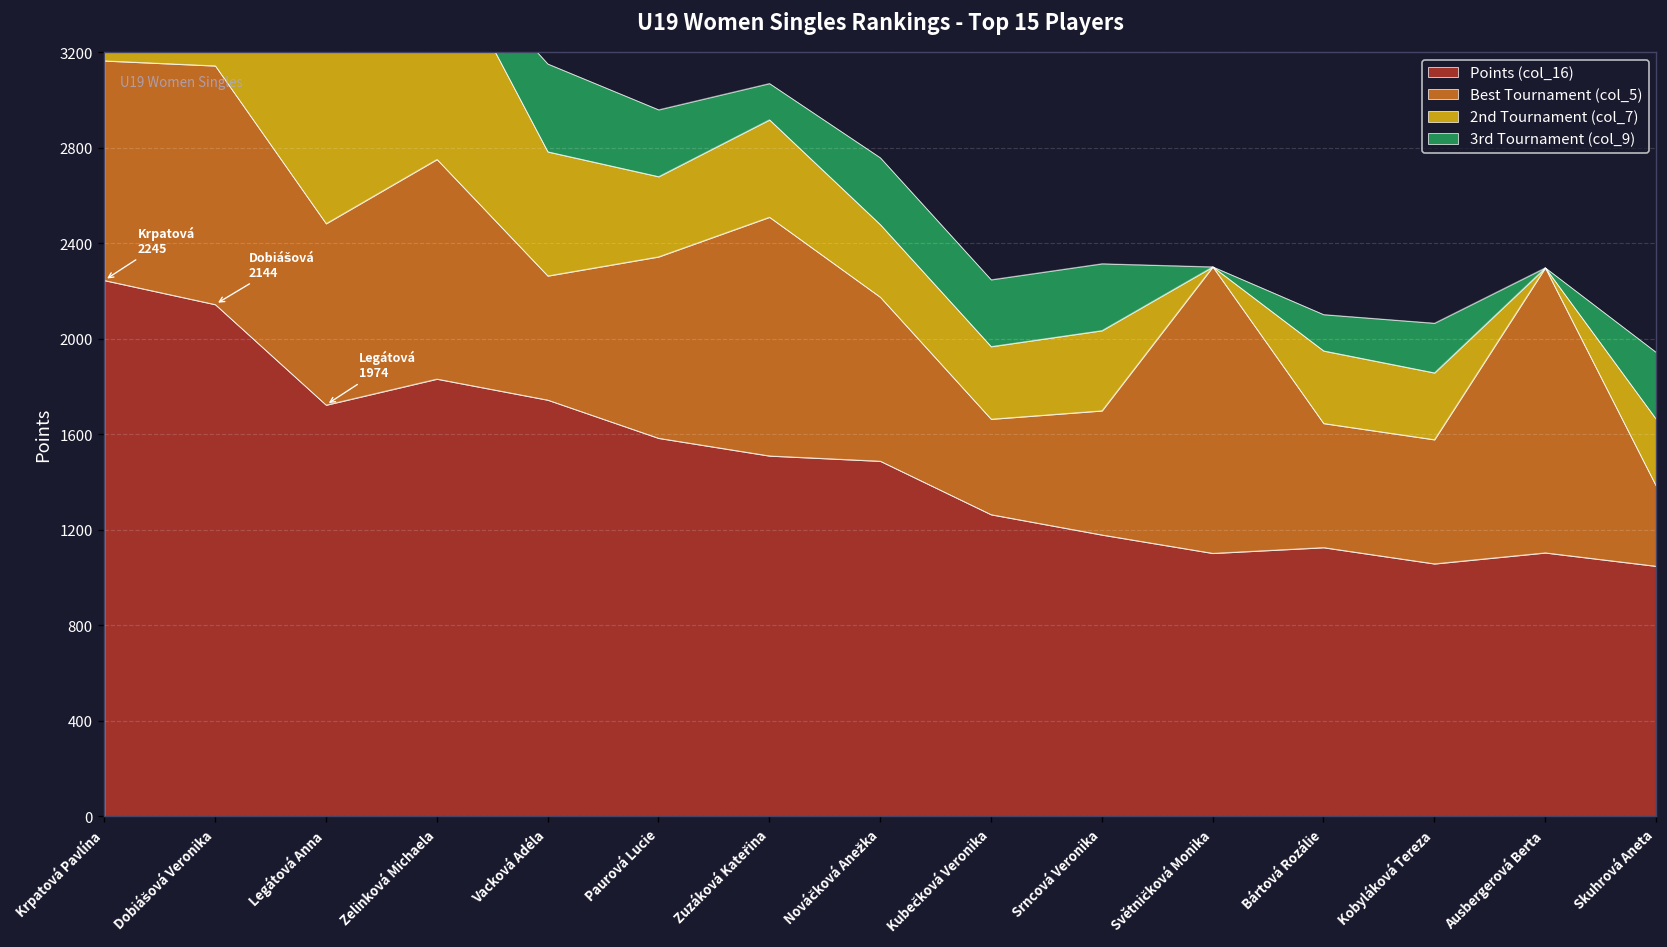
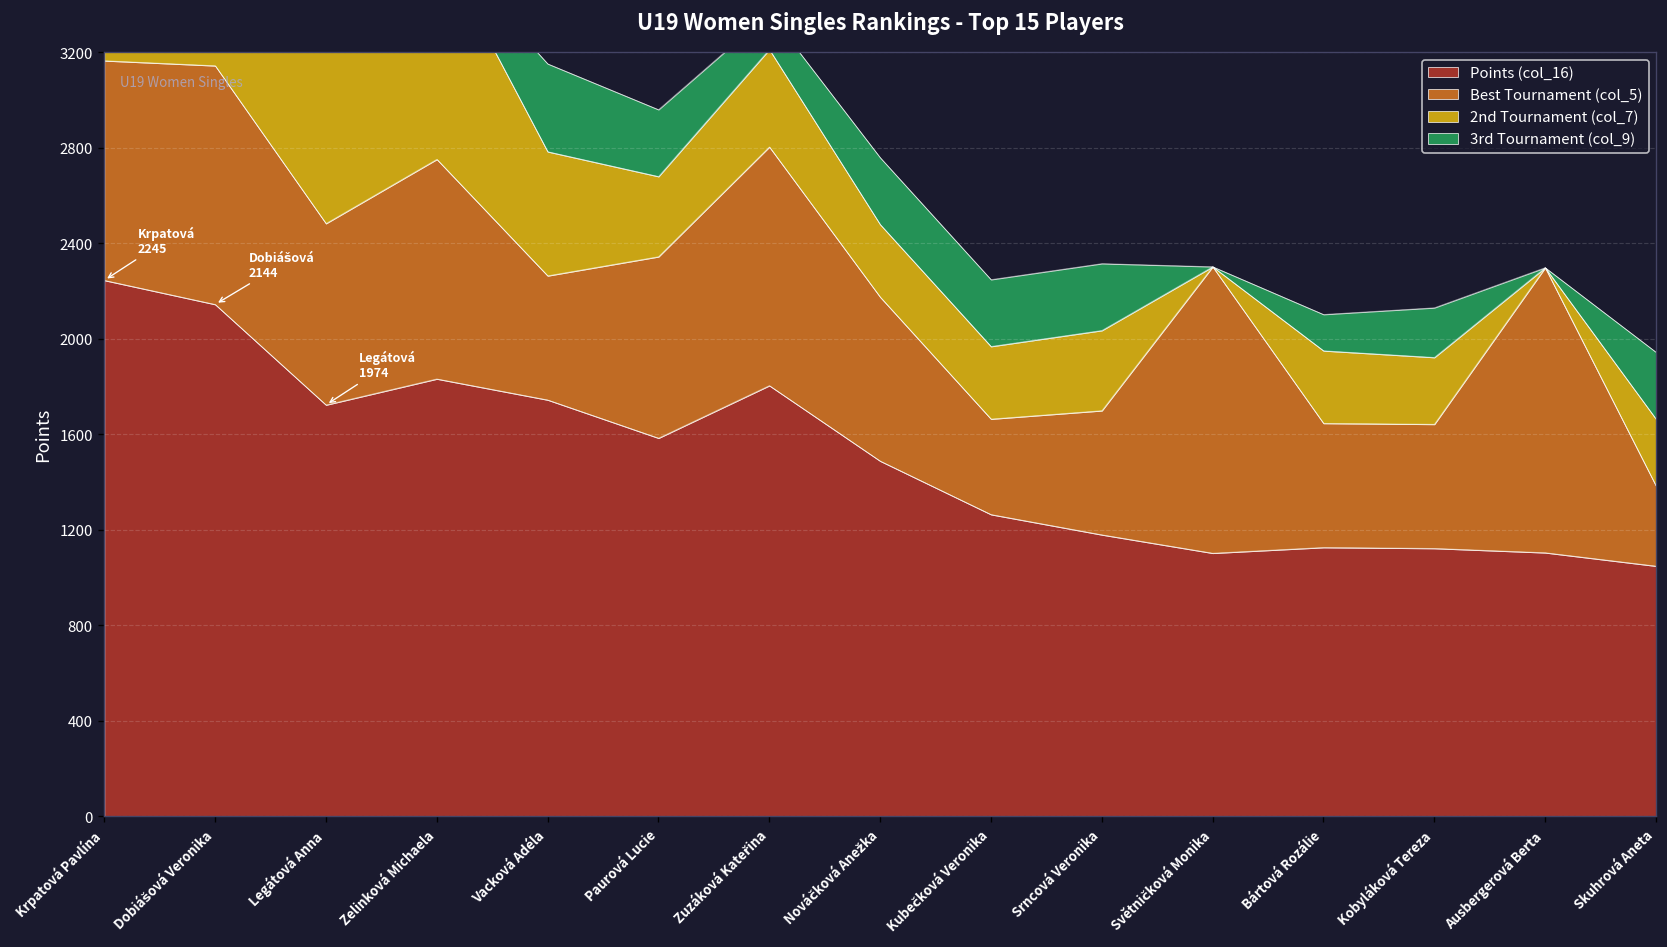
Points (col_16), Zuzáková Kateřina: 1510 -> 1800
Points (col_16), Kobyláková Tereza: 1060 -> 1120
